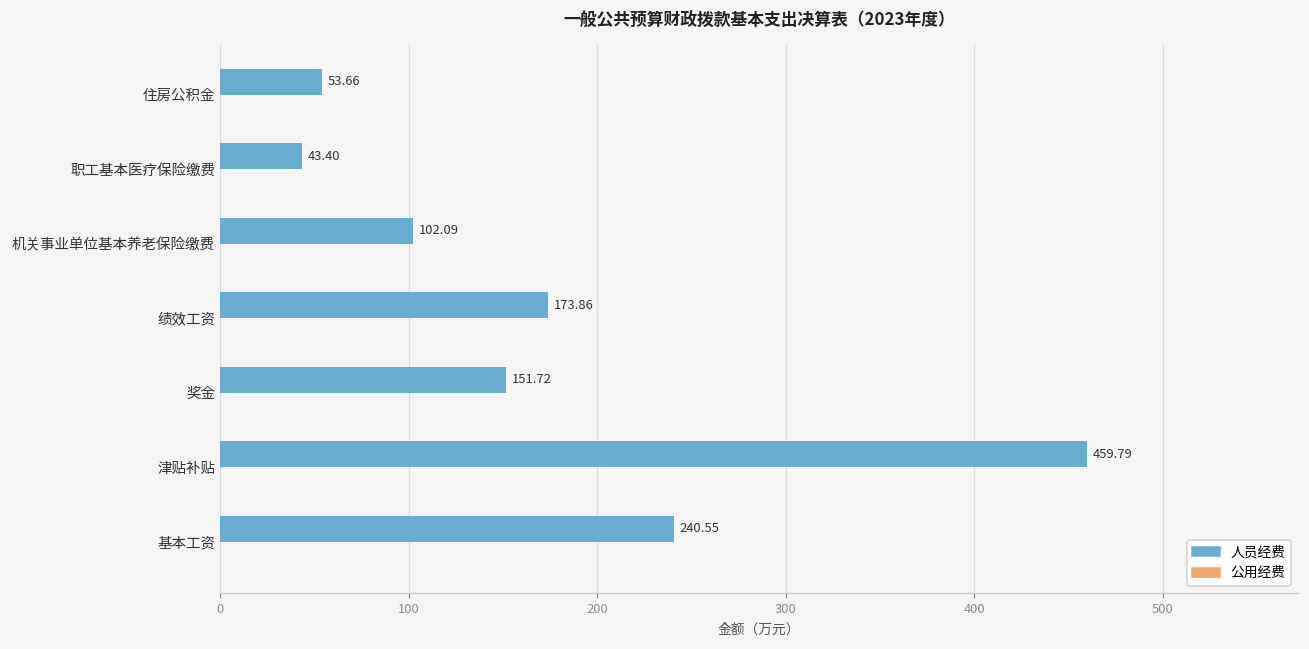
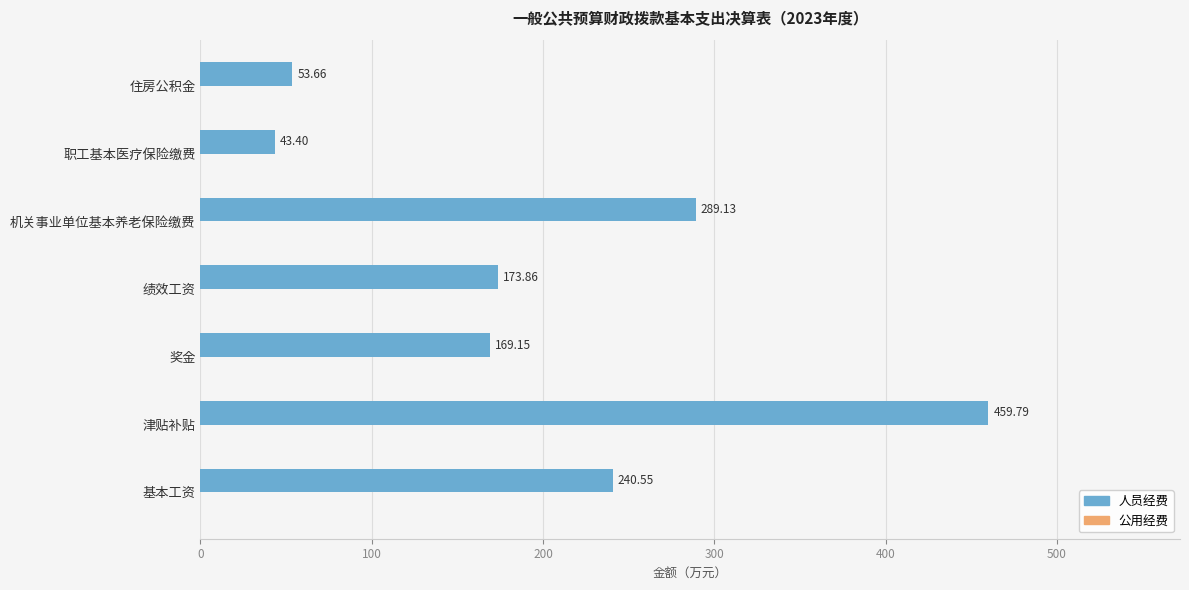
人员经费, 机关事业单位基本养老保险缴费: 102.09 -> 289.13
人员经费, 奖金: 151.72 -> 169.15
